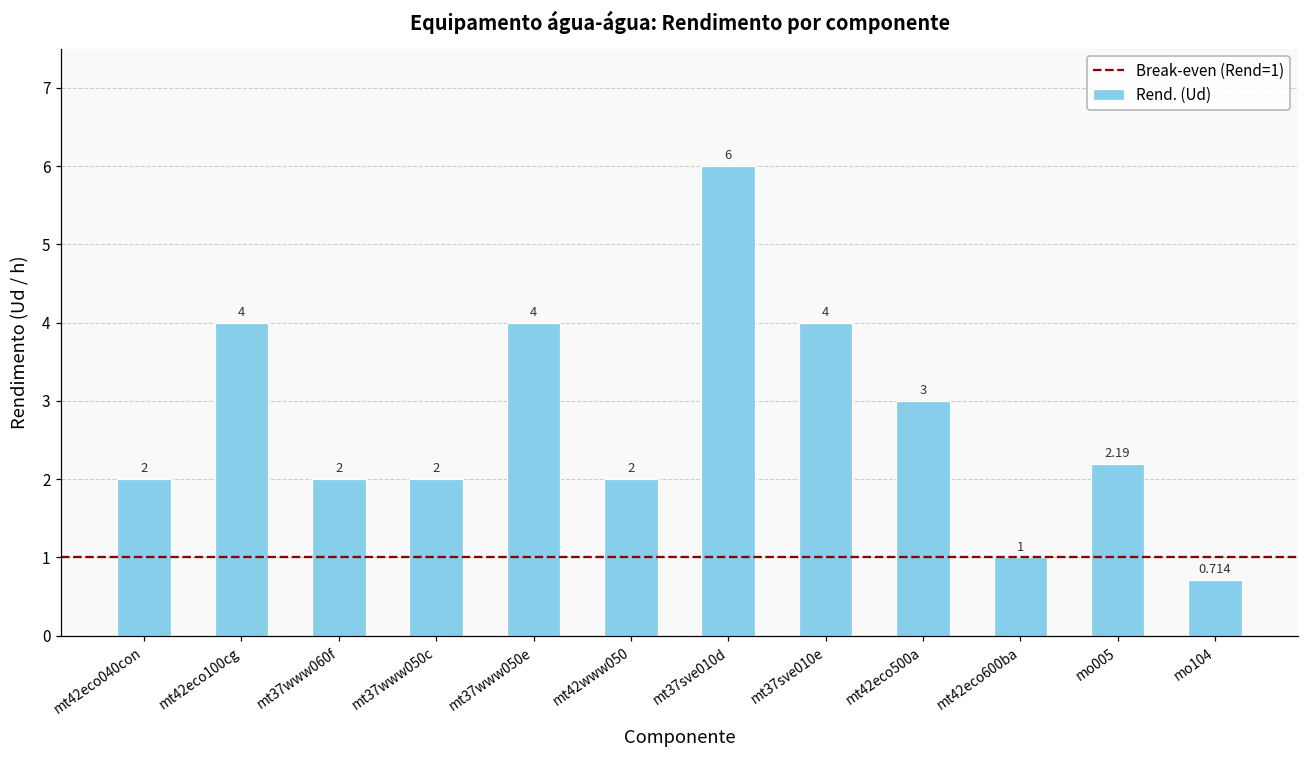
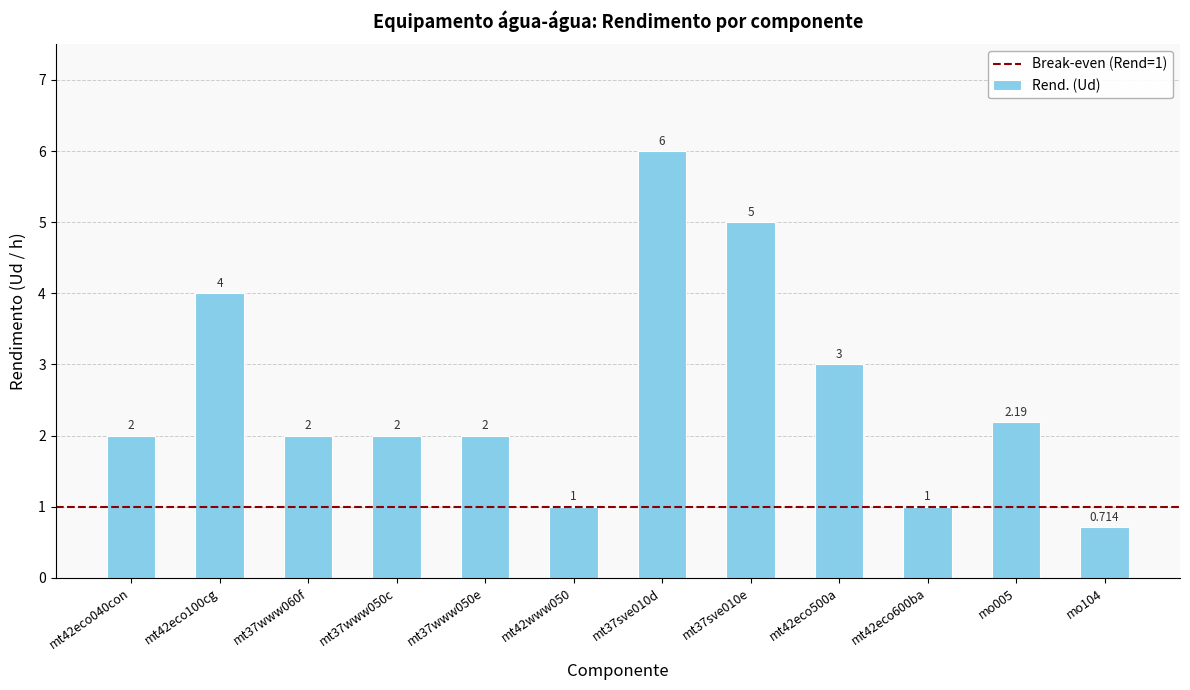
mt37www050e: 4 -> 2
mt42www050: 2 -> 1
mt37sve010e: 4 -> 5
